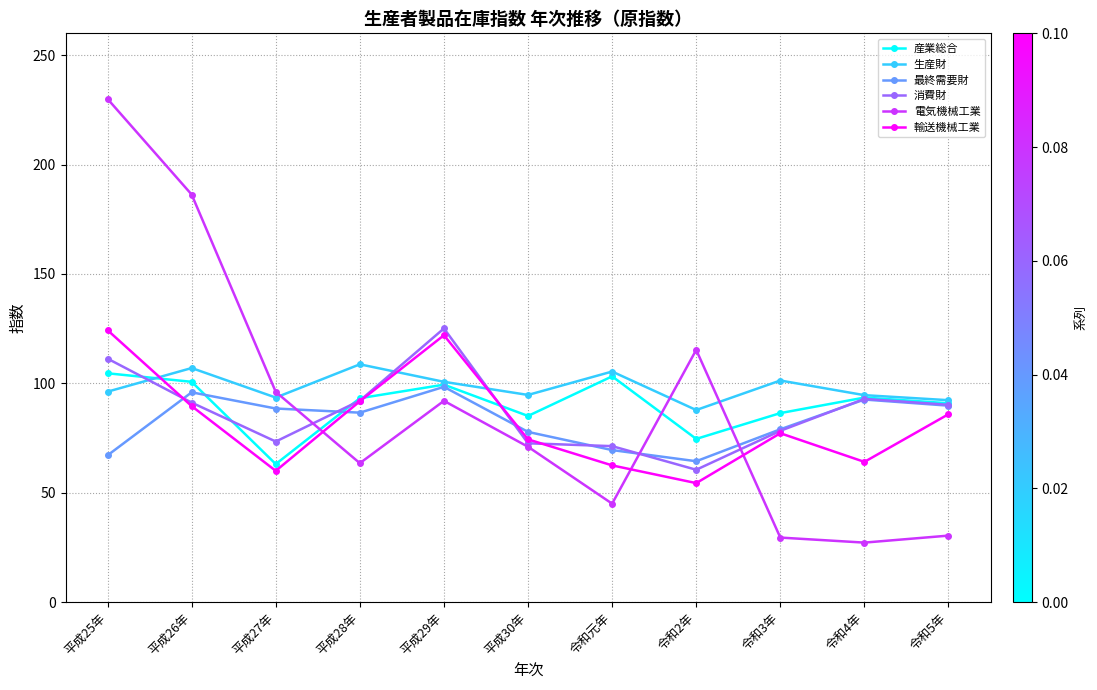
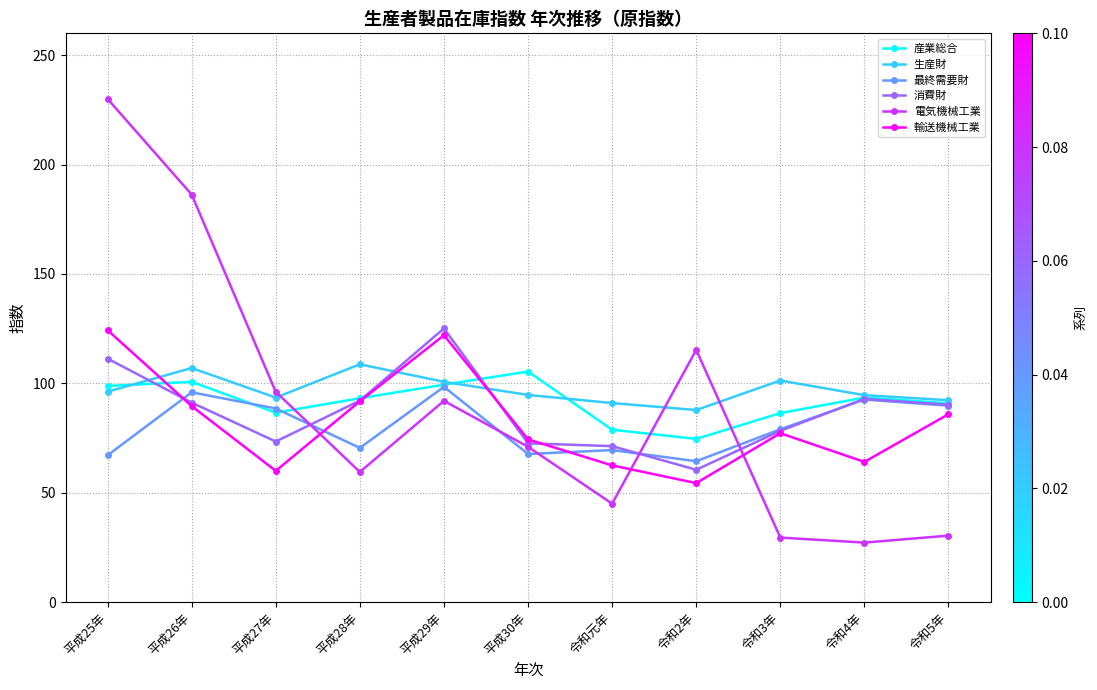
産業総合, 平成25年: 105 -> 99
産業総合, 平成27年: 63 -> 87
最終需要財, 平成28年: 87 -> 71
電気機械工業, 平成28年: 64 -> 60
産業総合, 平成30年: 85 -> 105
最終需要財, 平成30年: 78 -> 68
産業総合, 令和元年: 103 -> 79
生産財, 令和元年: 105 -> 91
